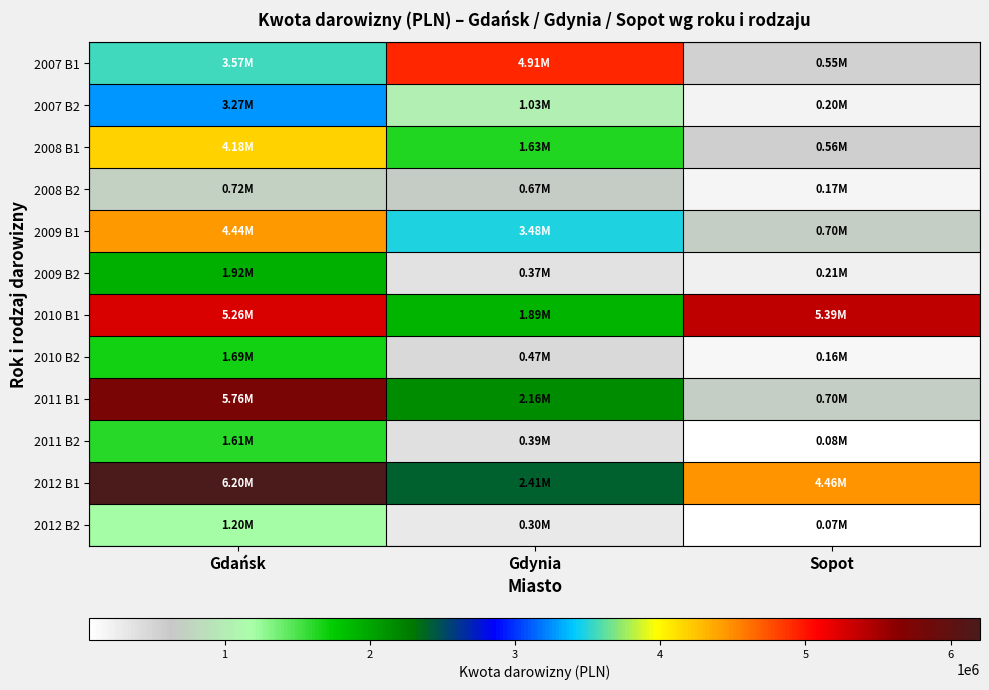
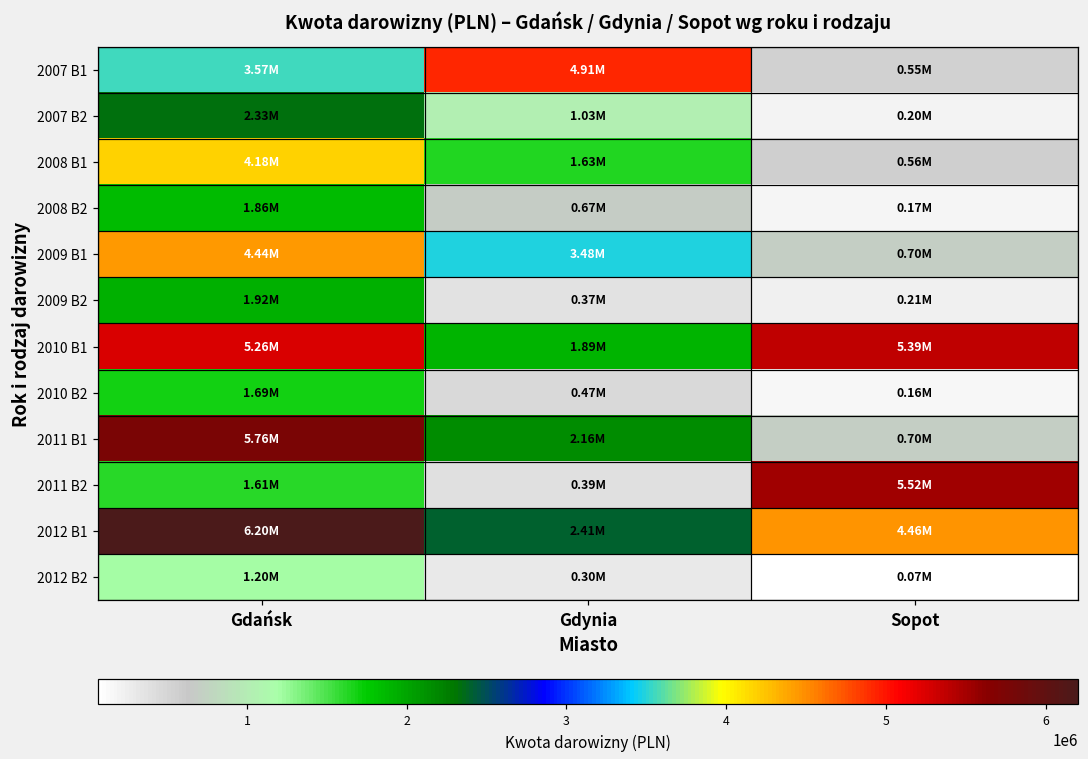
2007 B2, Gdańsk: 3.27M -> 2.33M
2008 B2, Gdańsk: 0.72M -> 1.86M
2011 B2, Sopot: 0.08M -> 5.52M
